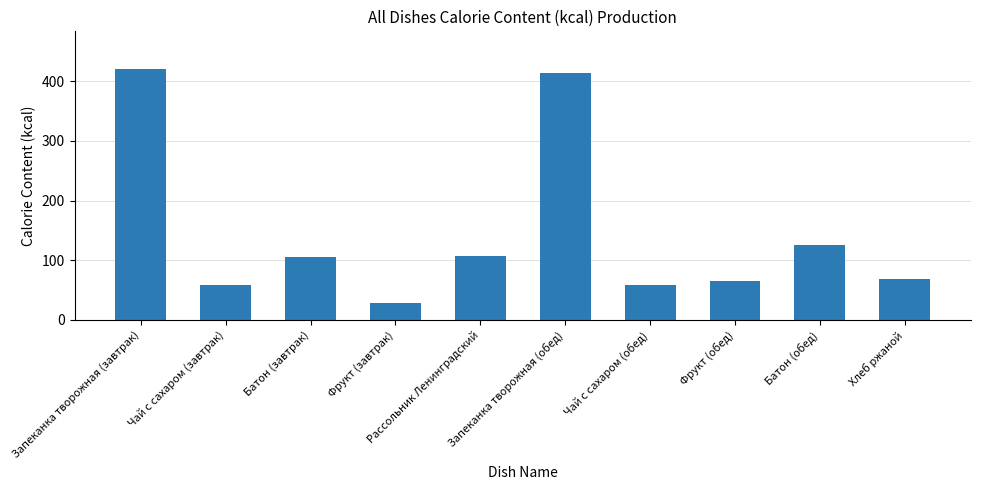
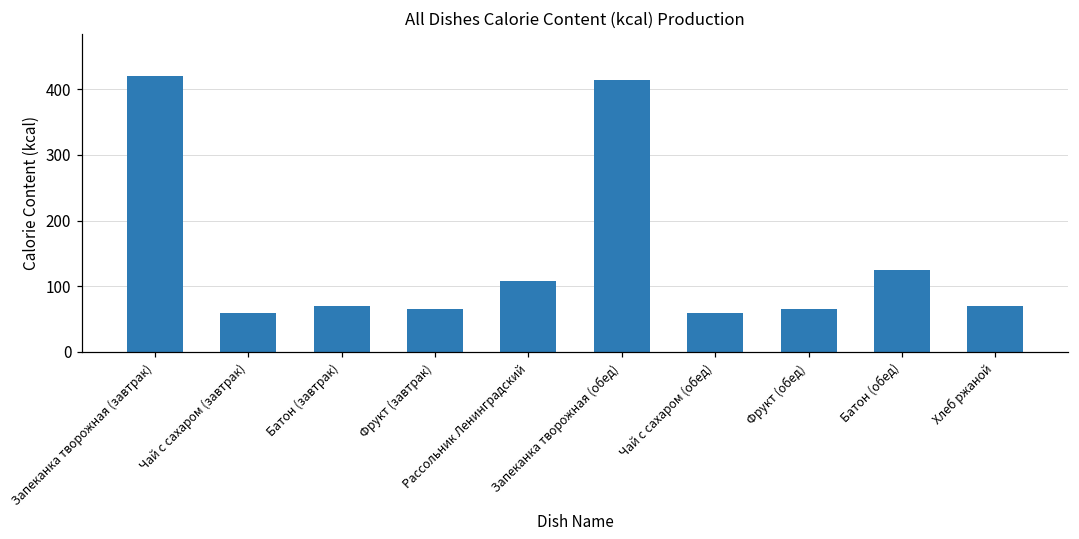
Батон (завтрак): 100 -> 70
Фрукт (завтрак): 30 -> 70
